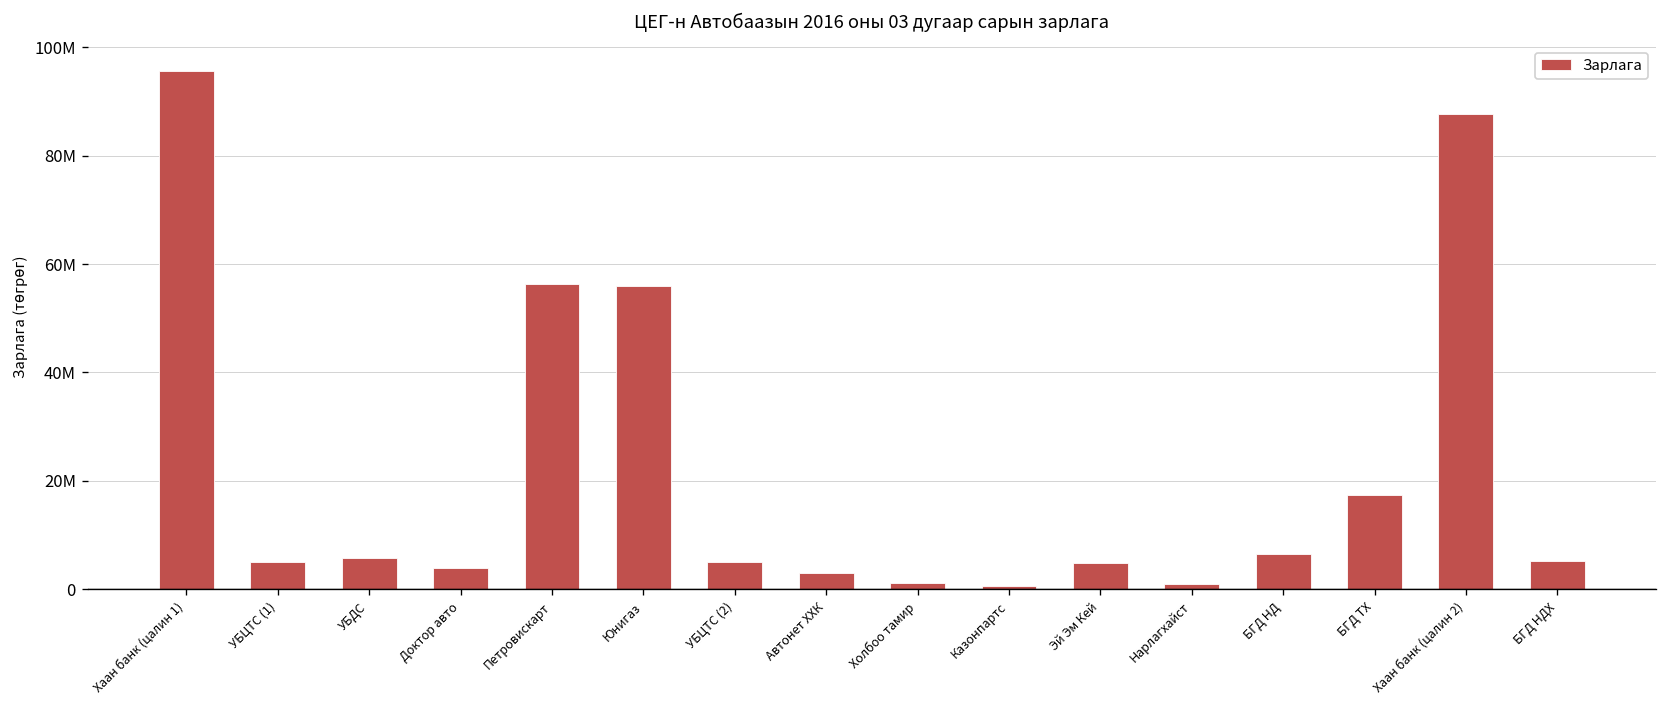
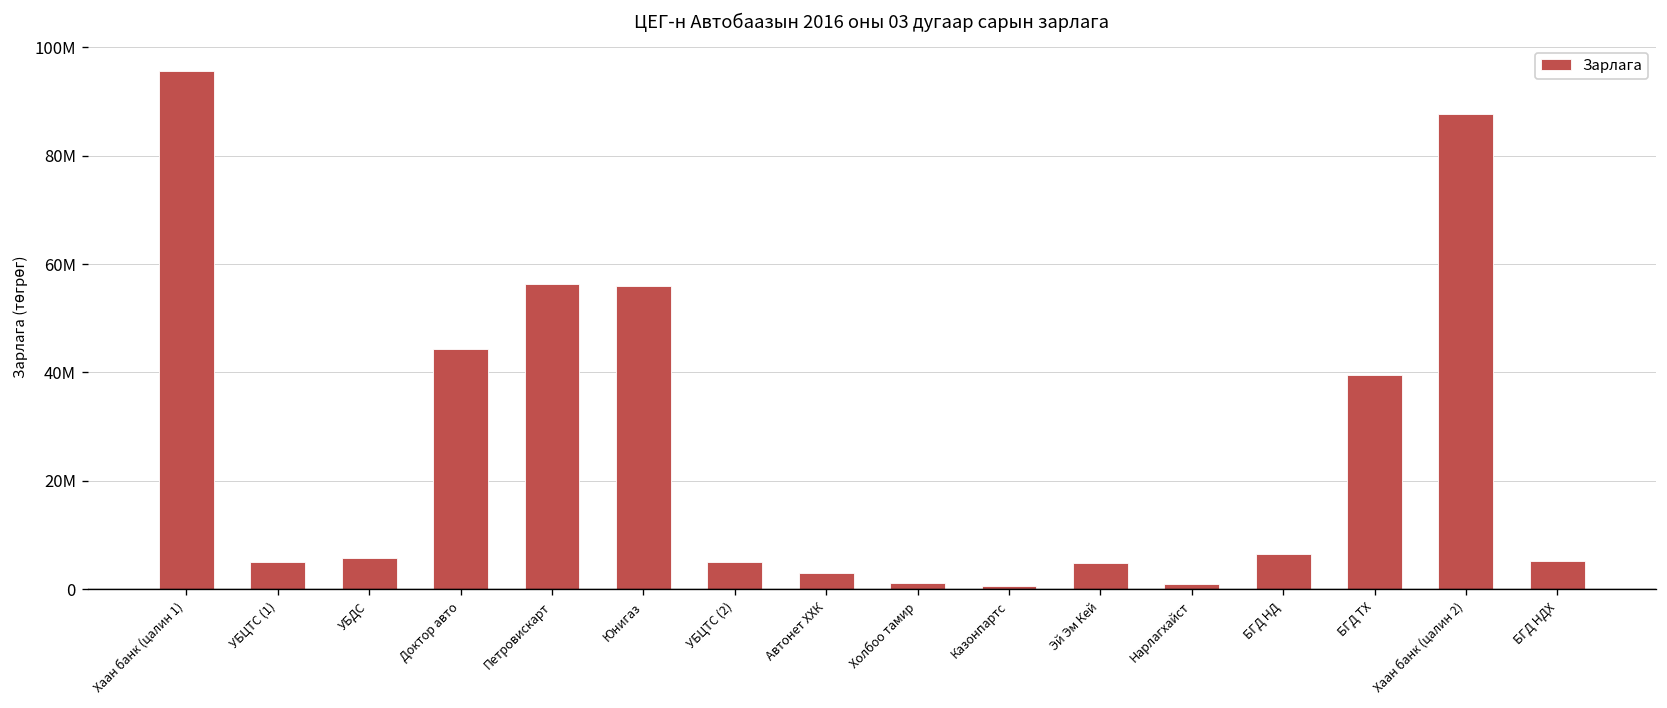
Доктор авто: 4000000 -> 44000000
БГД ТХ: 17000000 -> 40000000
